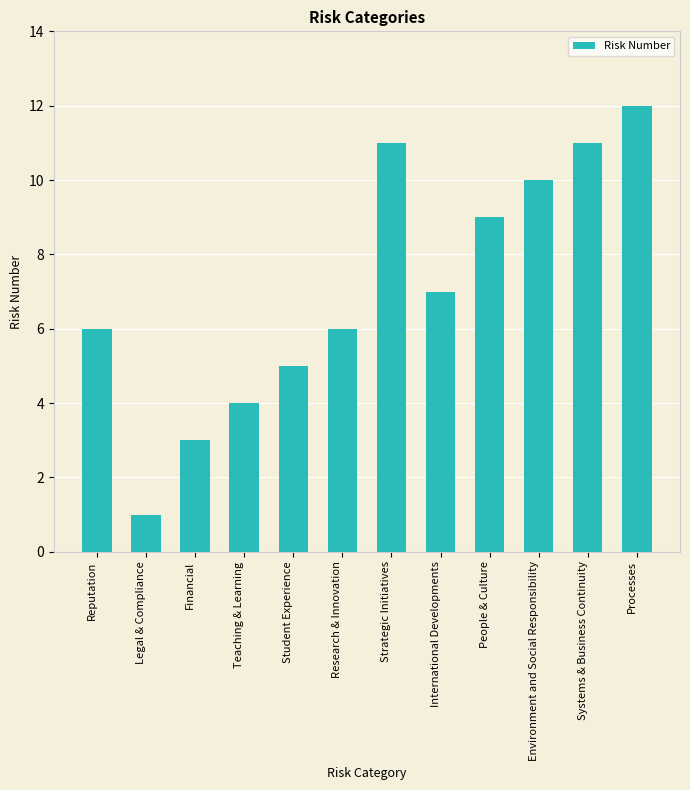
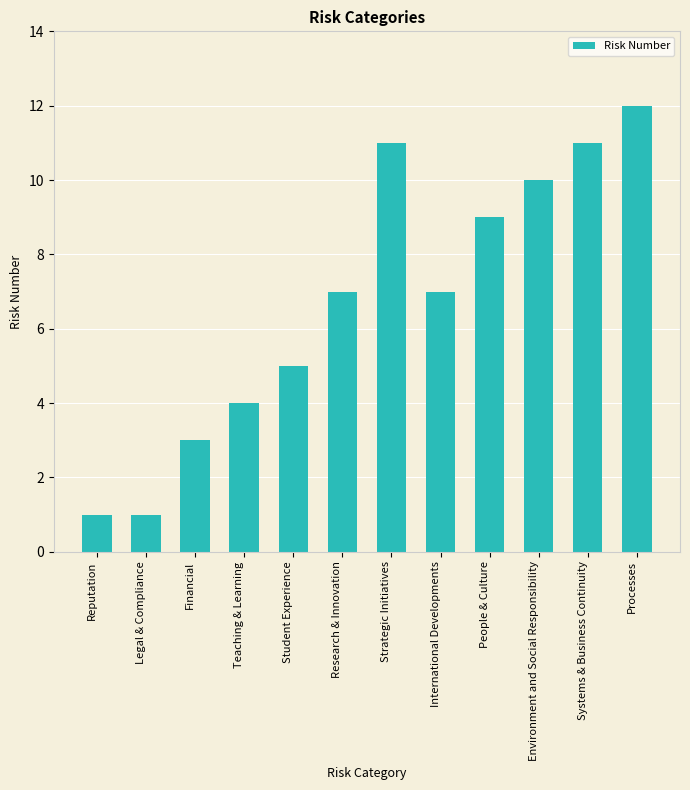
Reputation: 6 -> 1
Research & Innovation: 6 -> 7
